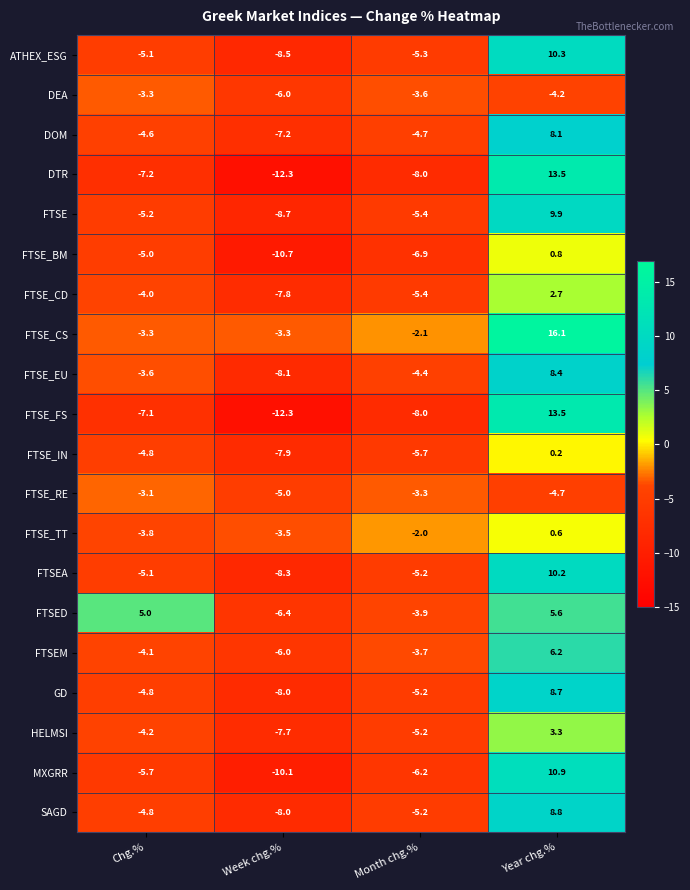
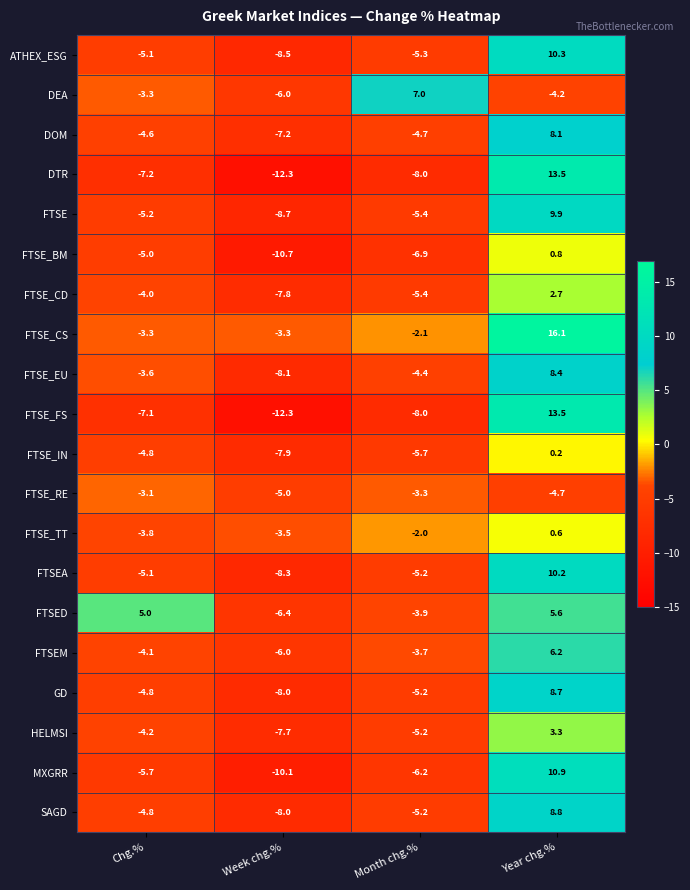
DEA, Month chg.%: -3.6 -> 7.0
